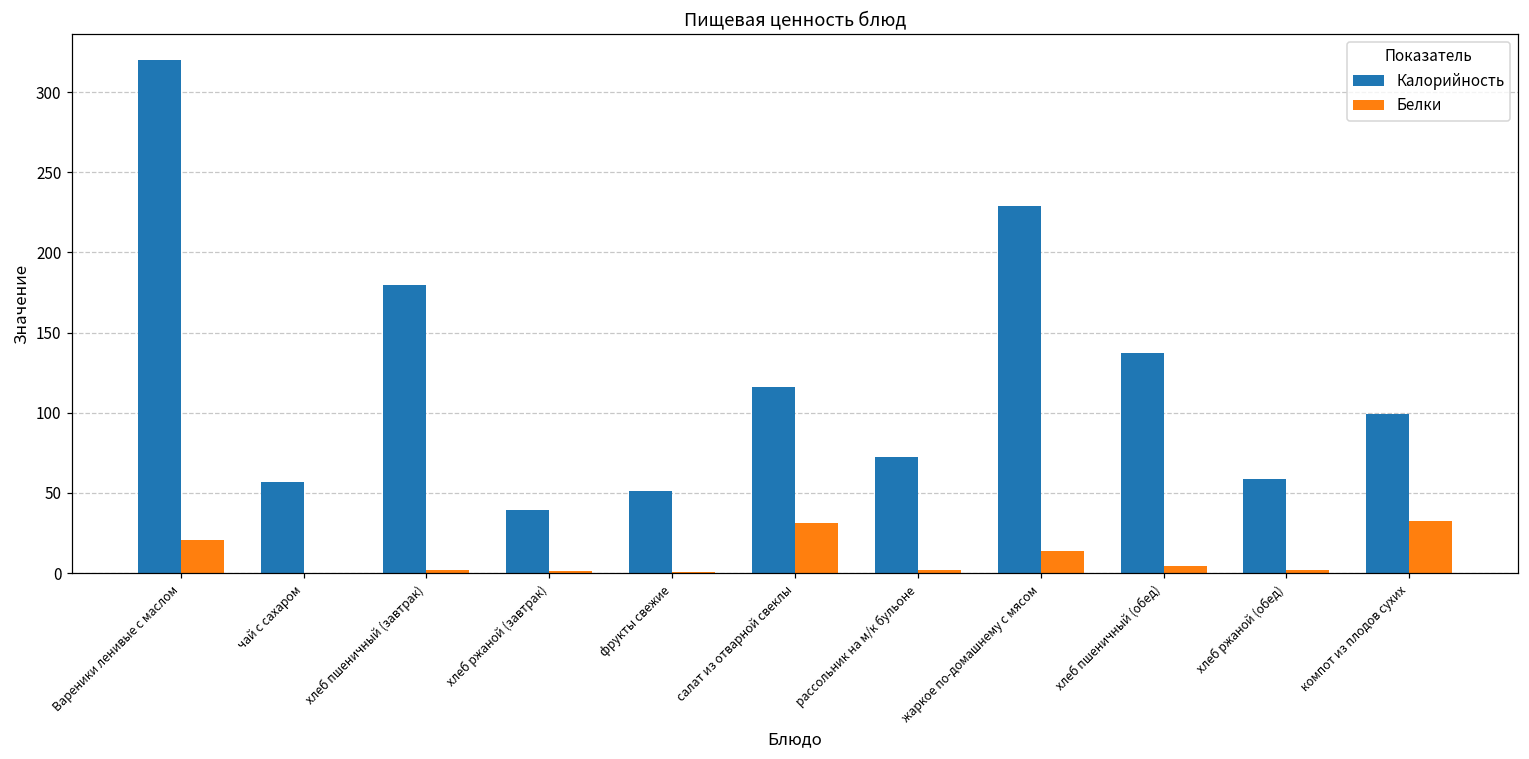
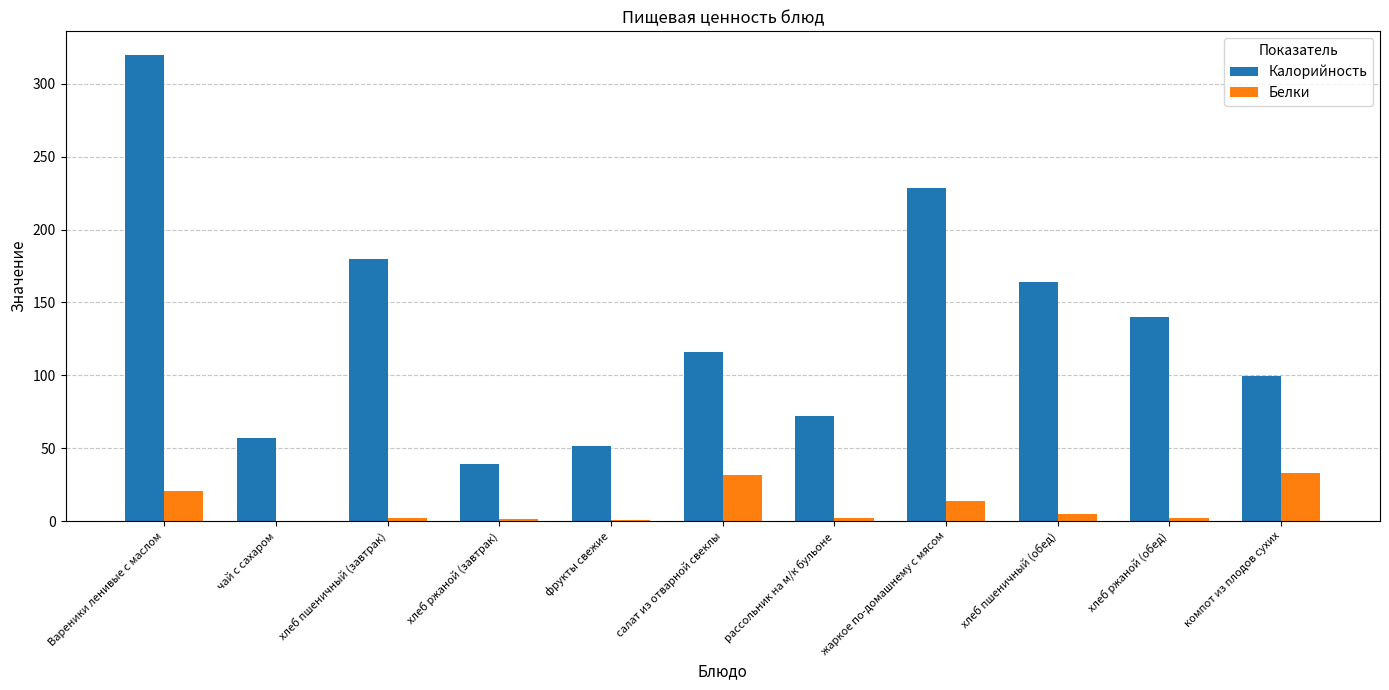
Калорийность, хлеб пшеничный (обед): 137 -> 164
Калорийность, хлеб ржаной (обед): 59 -> 140
